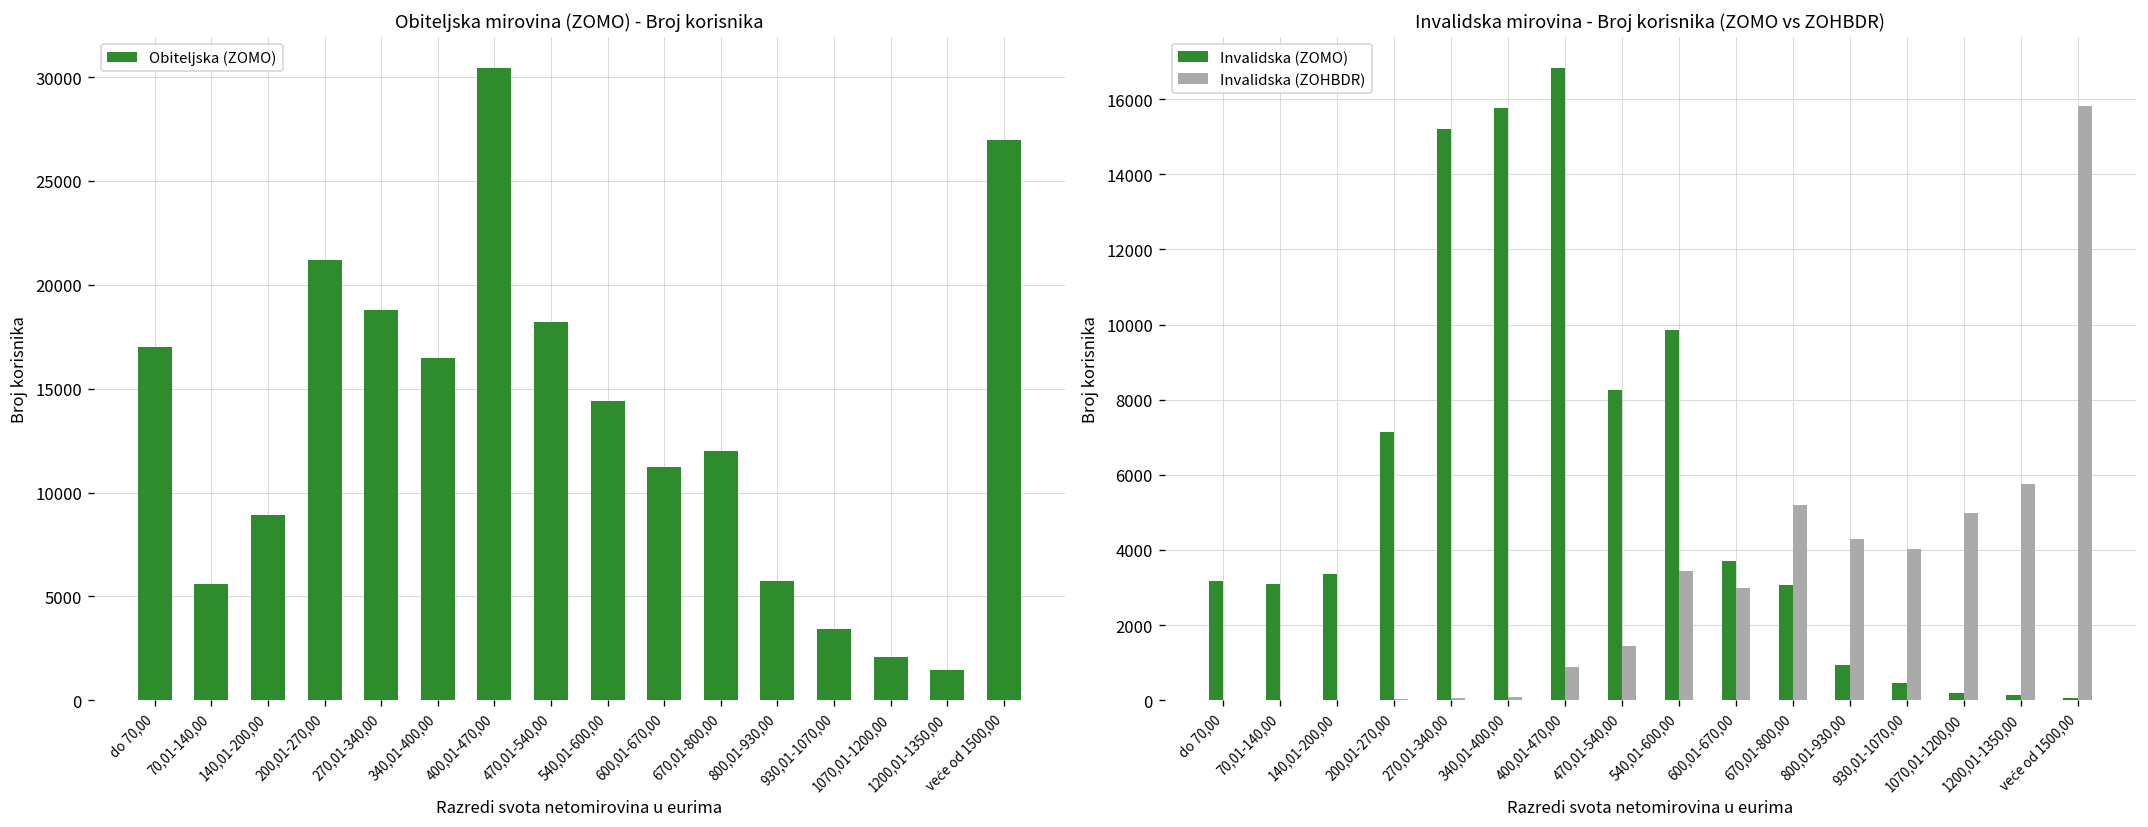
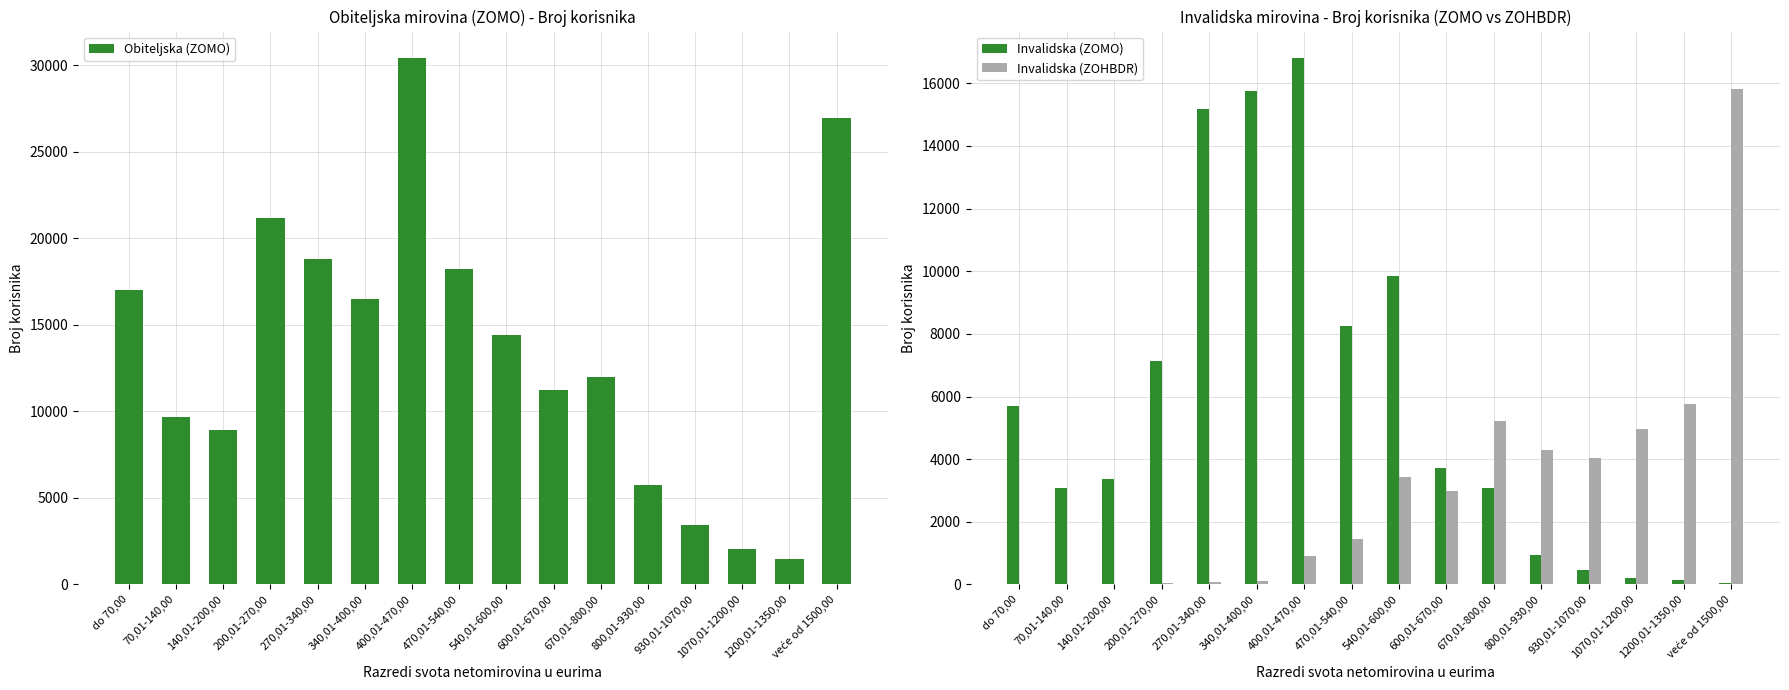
Obiteljska mirovina (ZOMO) - Broj korisnika, 70,01-140,00: 5600 -> 9700
Invalidska mirovina - Broj korisnika (ZOMO vs ZOHBDR), Invalidska (ZOMO), do 70,00: 3200 -> 5700
